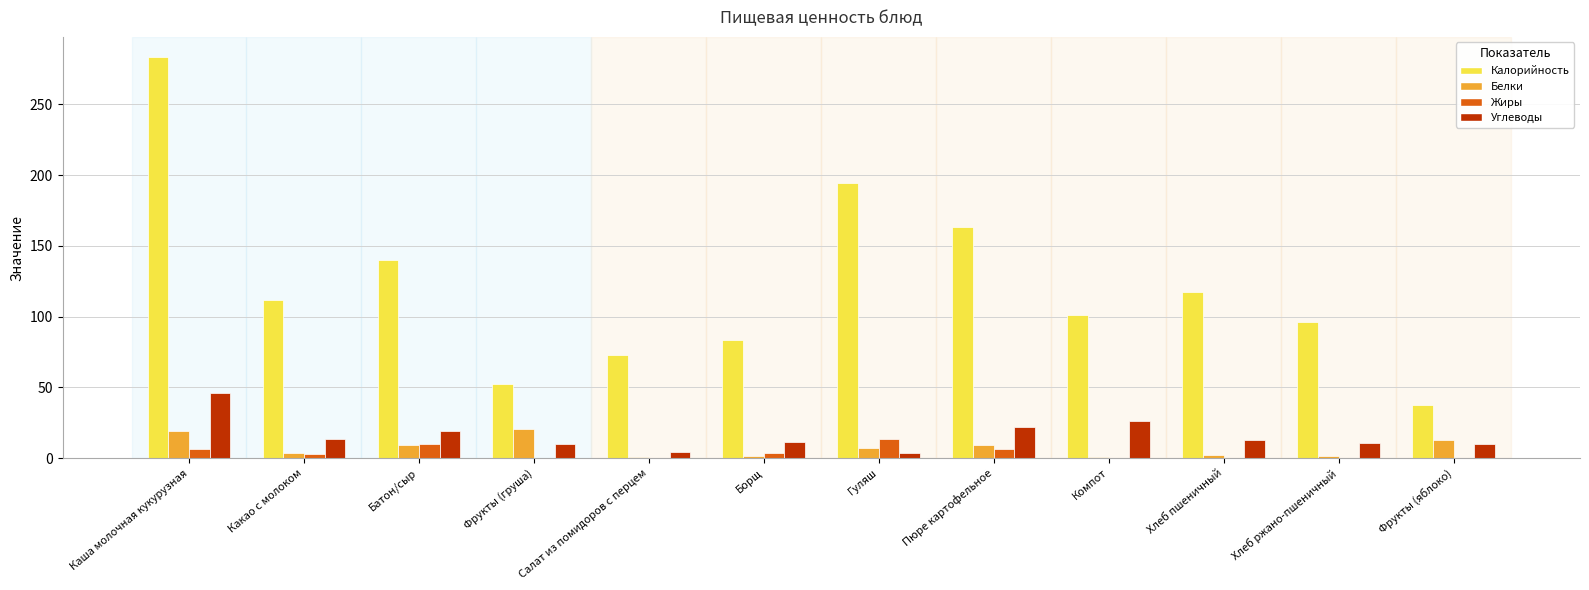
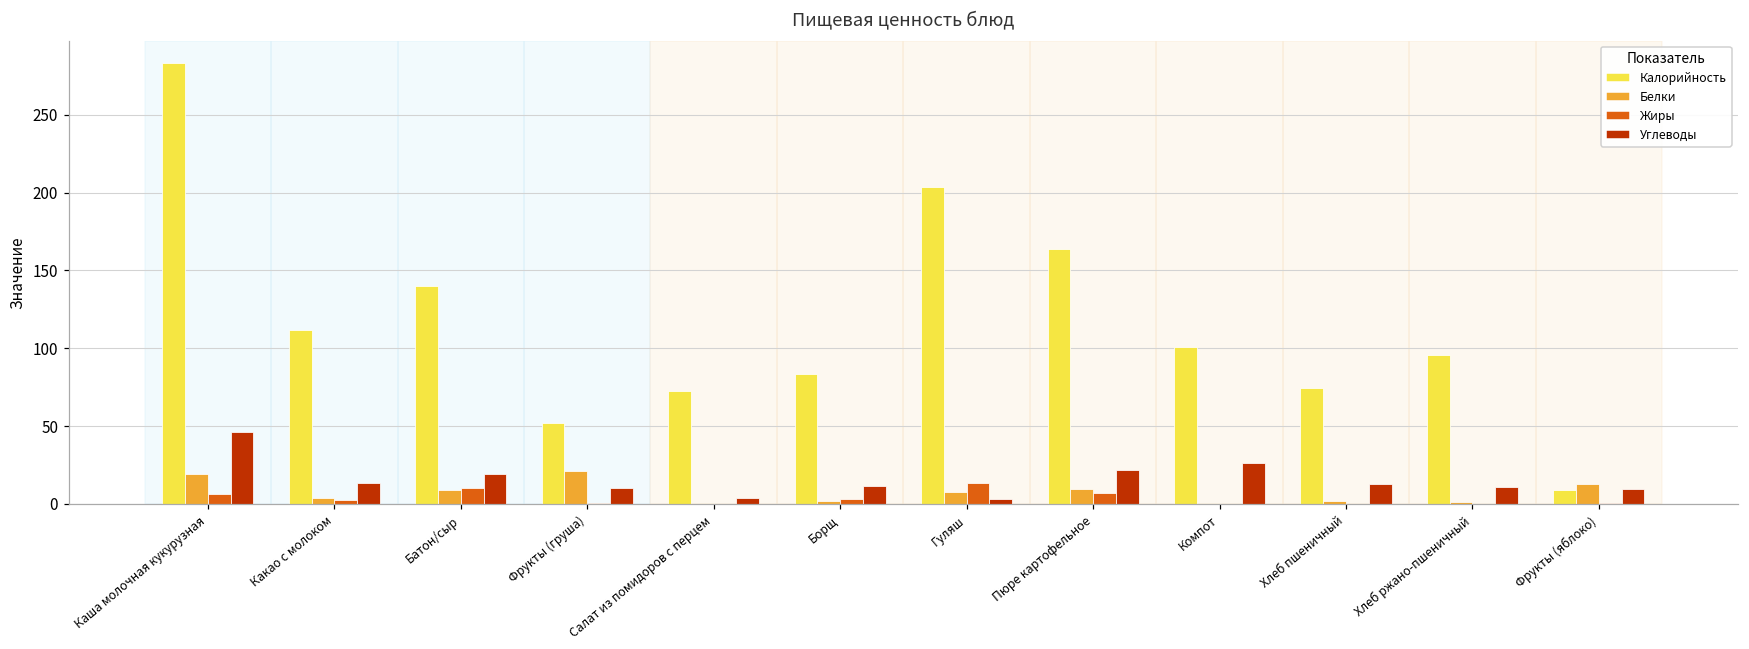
Калорийность, Гуляш: 194 -> 203
Калорийность, Хлеб пшеничный: 118 -> 74
Калорийность, Фрукты (яблоко): 37 -> 9
